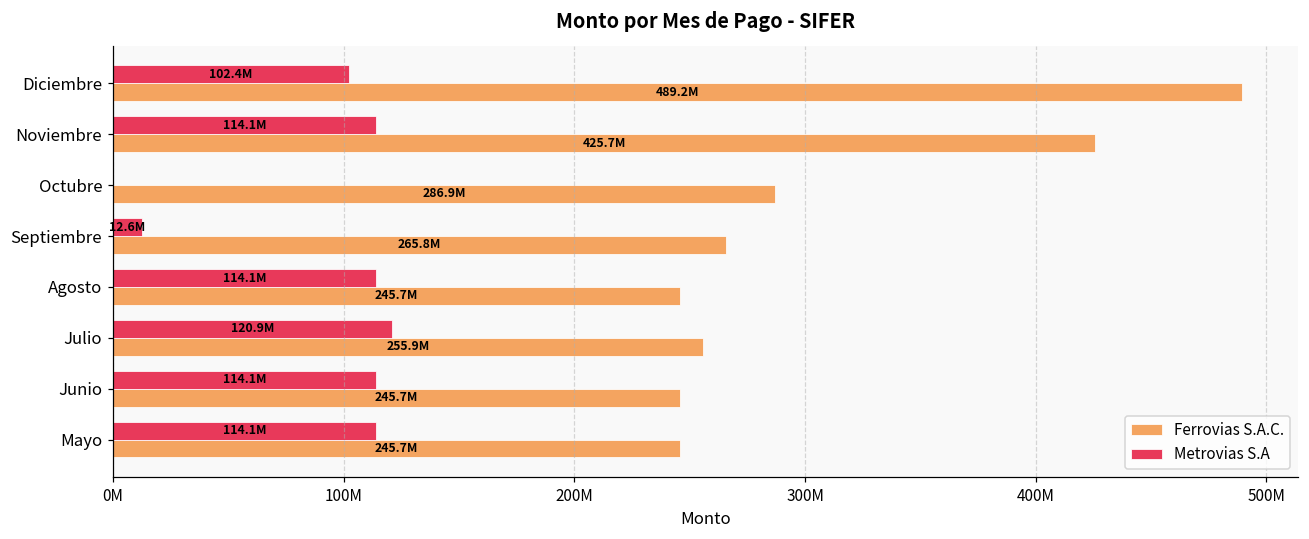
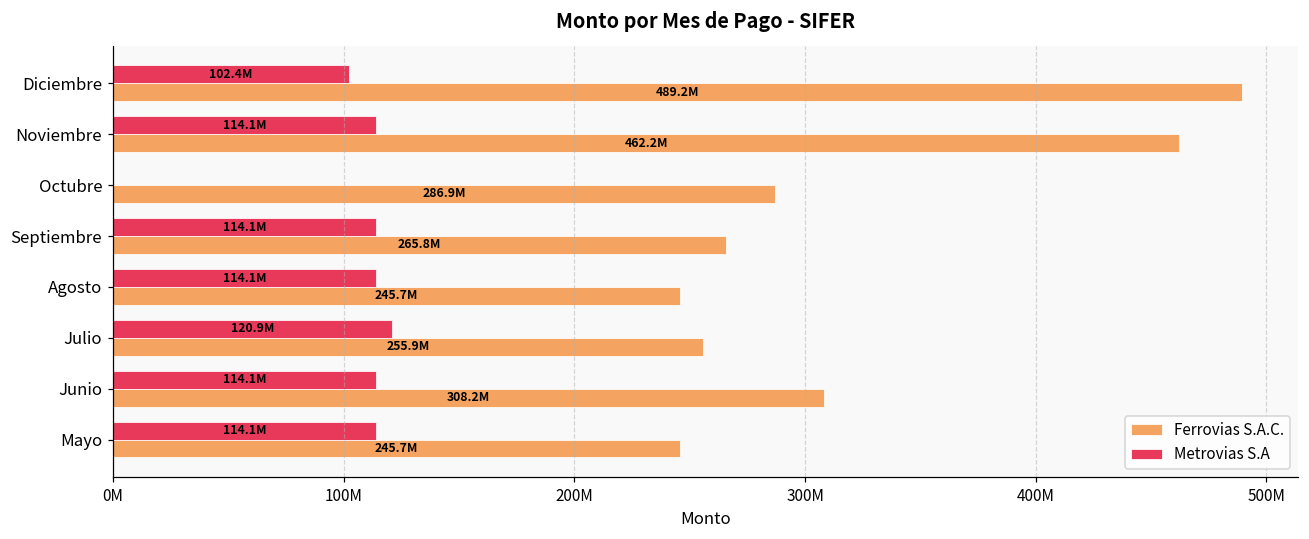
Ferrovias S.A.C., Noviembre: 425.7M -> 462.2M
Metrovias S.A, Septiembre: 12.6M -> 114.1M
Ferrovias S.A.C., Junio: 245.7M -> 308.2M
